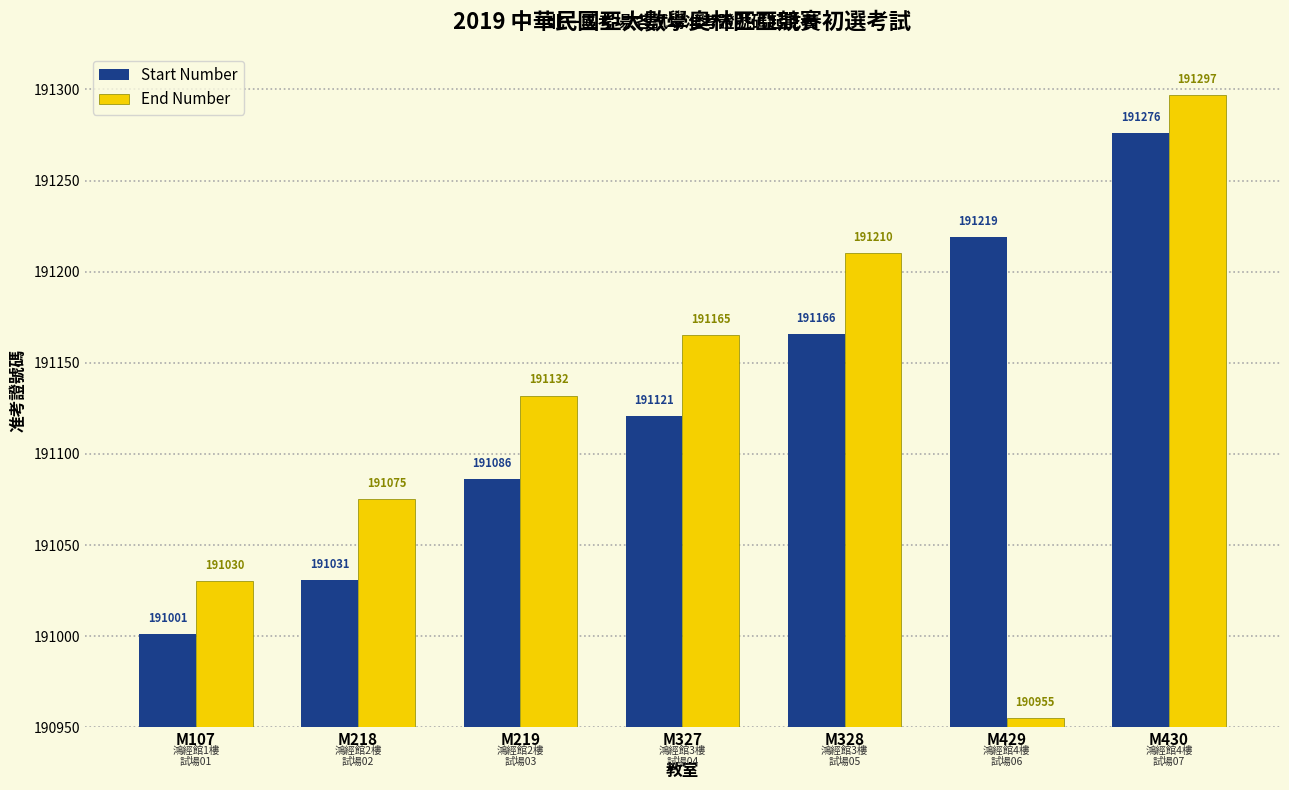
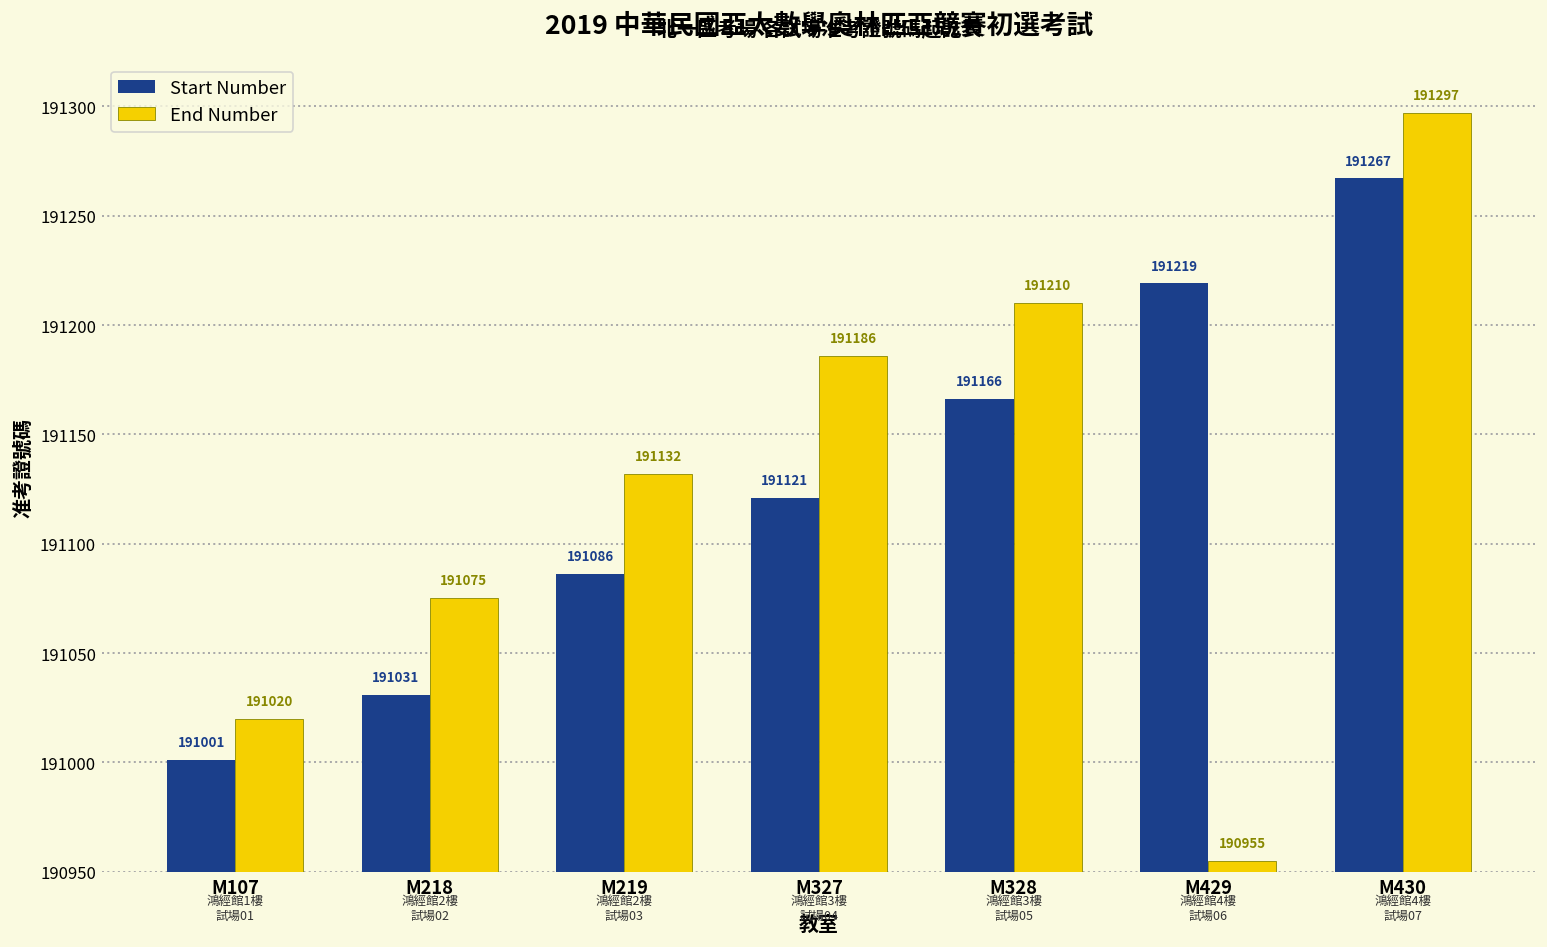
End Number, M107: 191030 -> 191020
End Number, M327: 191165 -> 191186
Start Number, M430: 191276 -> 191267
